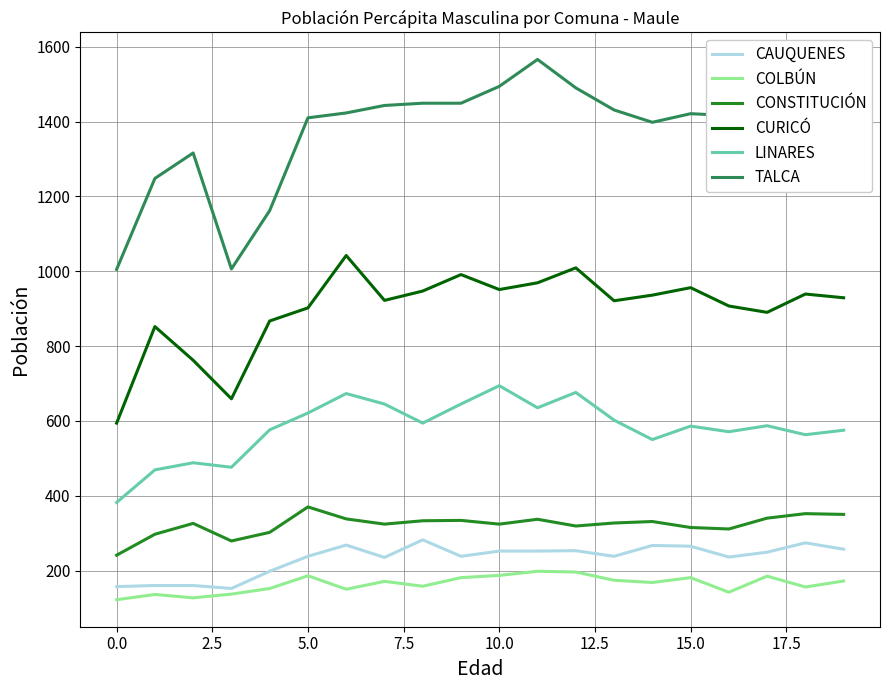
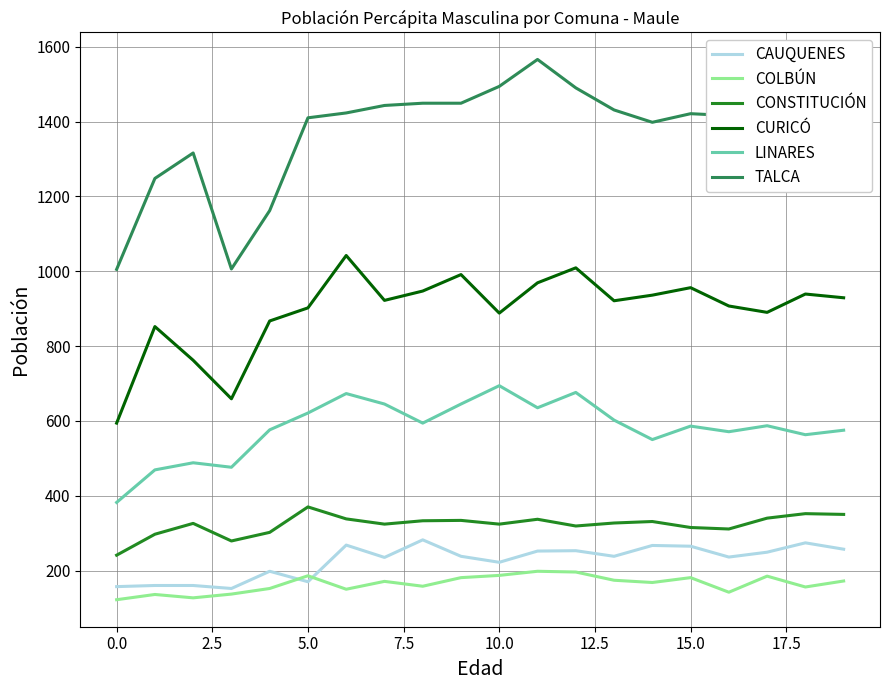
CAUQUENES, 5.0: 240 -> 170
CAUQUENES, 10.0: 250 -> 220
CURICÓ, 10.0: 950 -> 890
